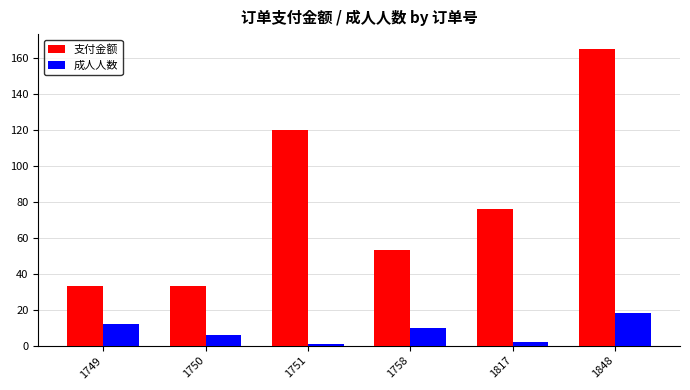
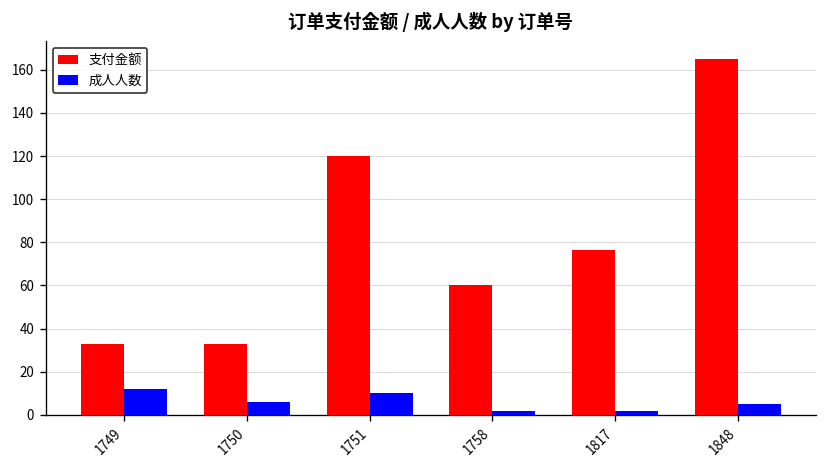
成人人数, 1751: 1 -> 10
支付金额, 1758: 53 -> 60
成人人数, 1758: 10 -> 2
成人人数, 1848: 18 -> 5
